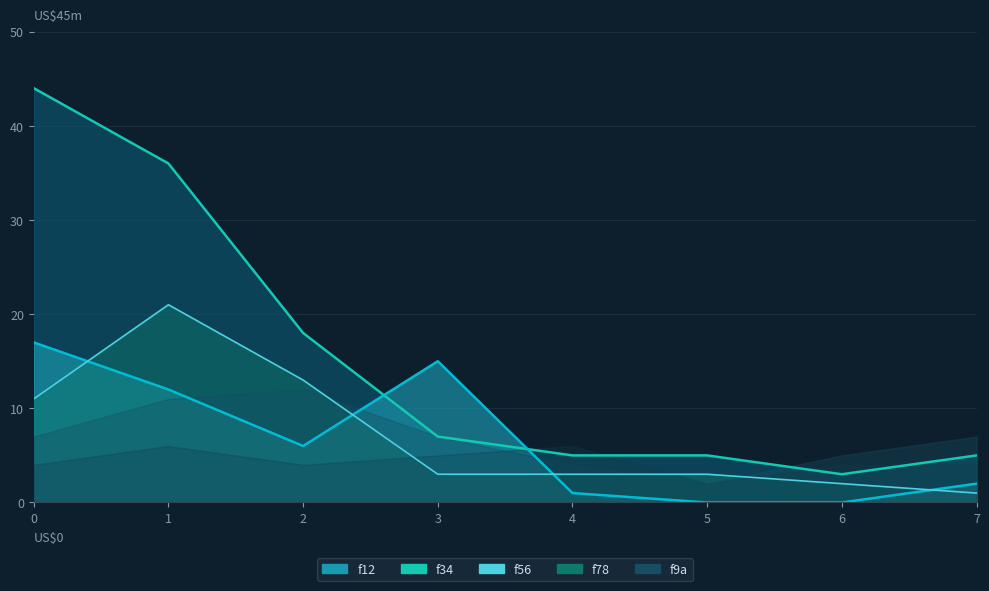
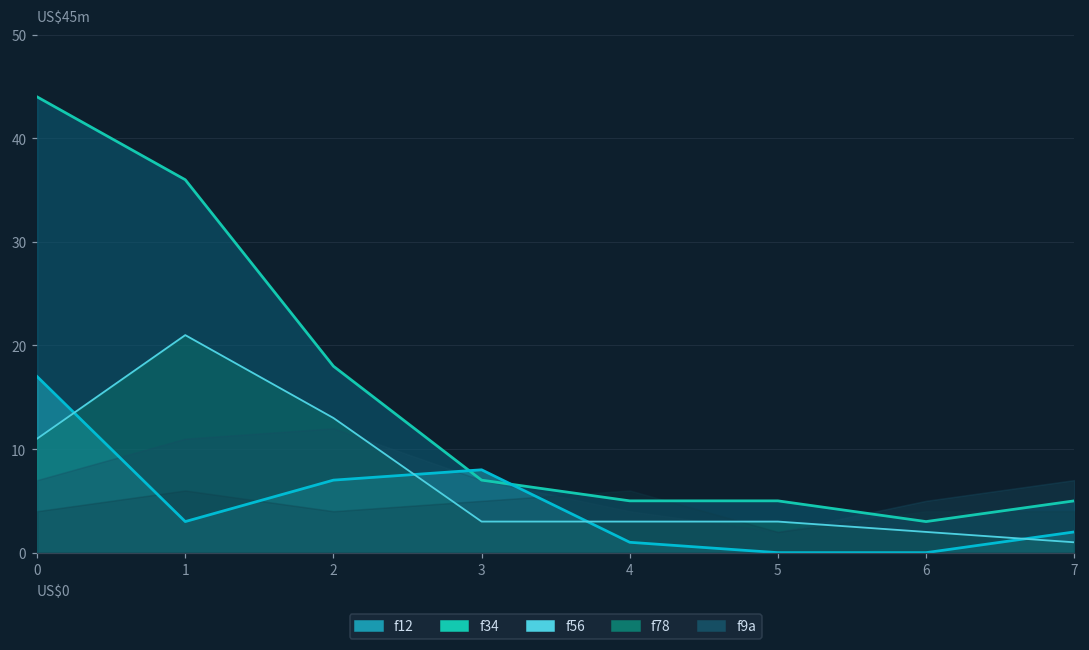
f12, 1: 12 -> 3
f12, 2: 6 -> 7
f12, 3: 15 -> 8
